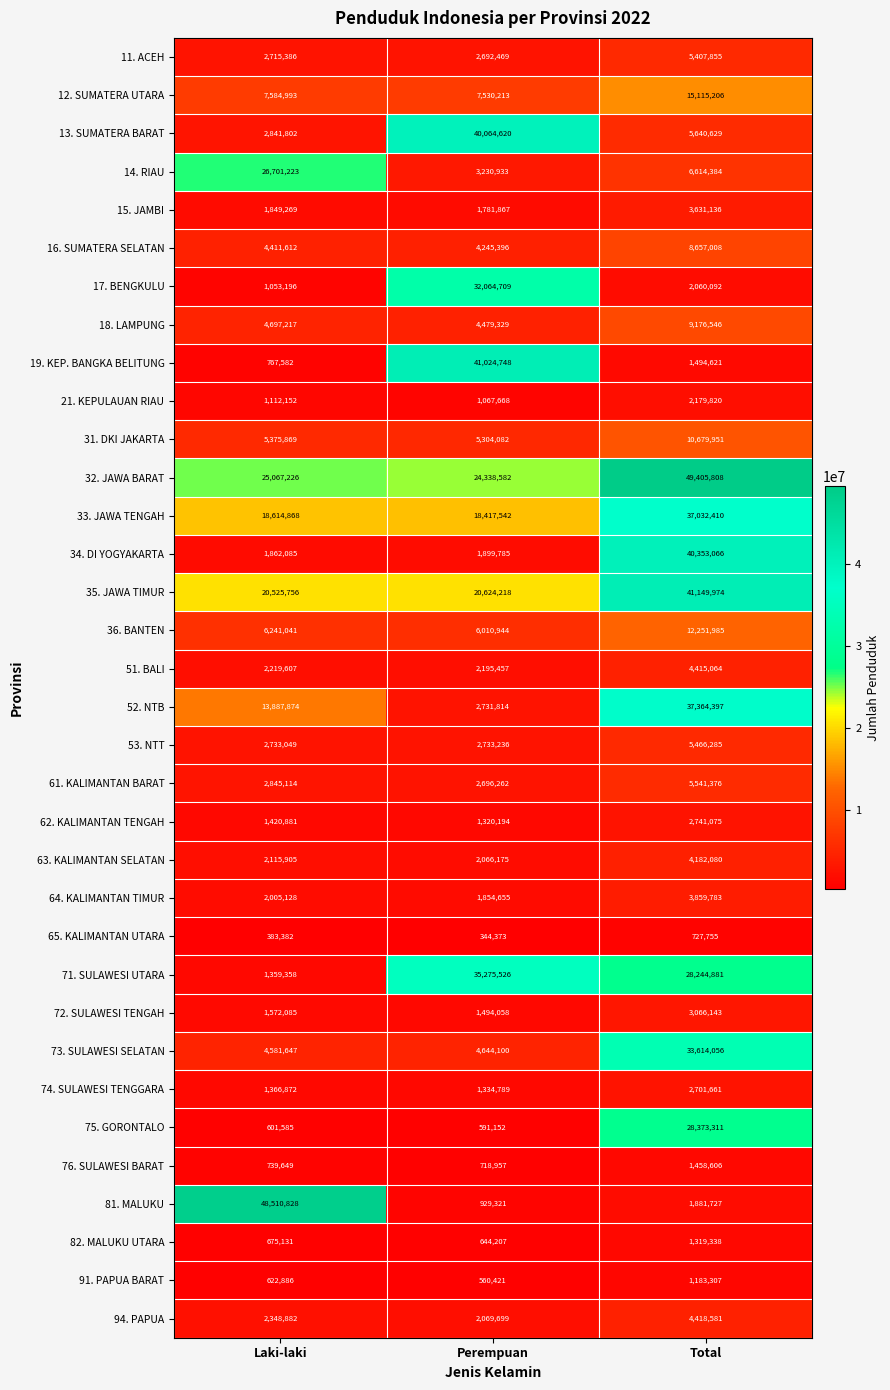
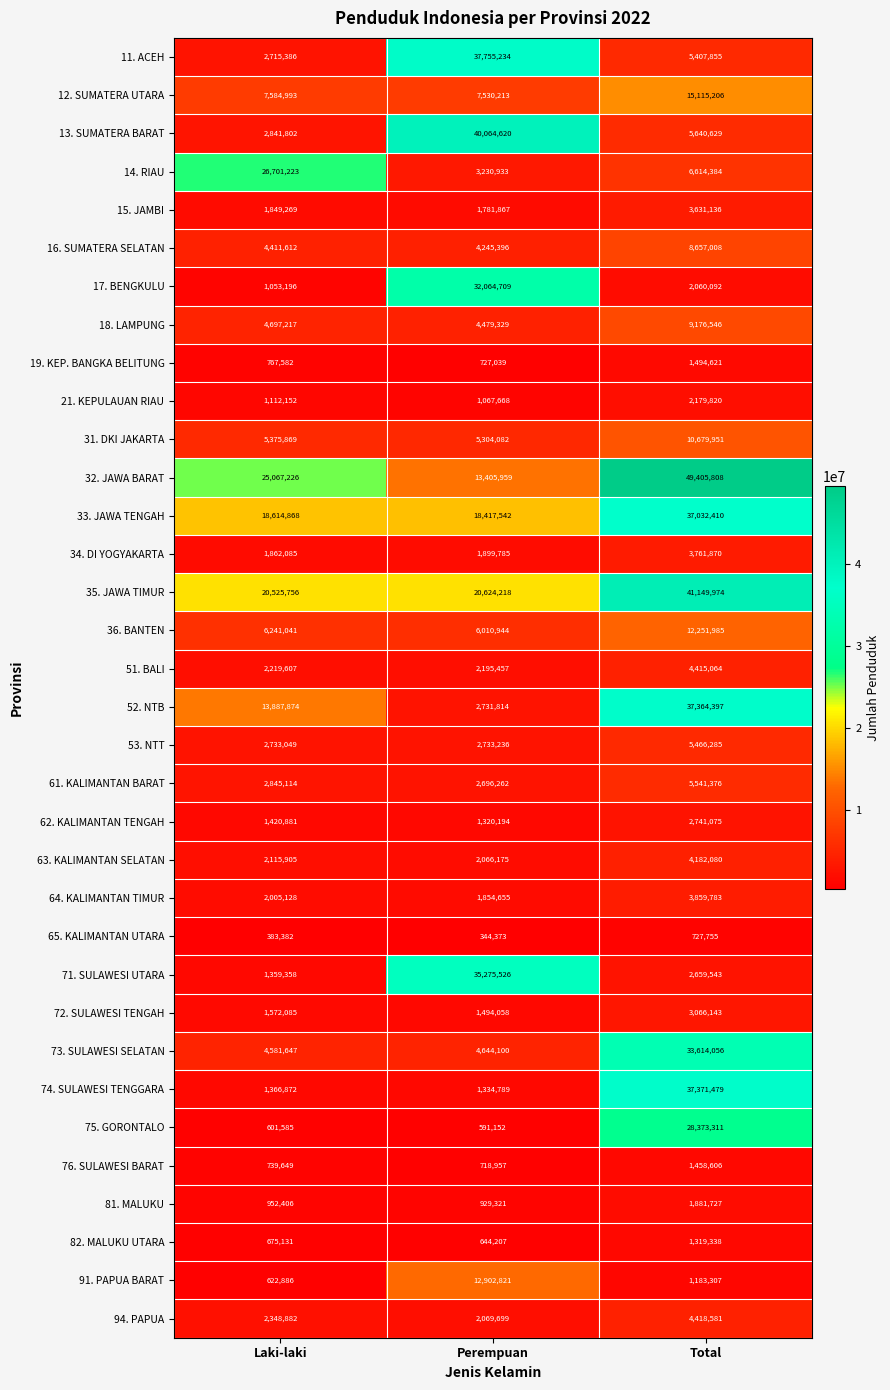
11. ACEH, Perempuan: 2,692,469 -> 37,755,234
19. KEP. BANGKA BELITUNG, Perempuan: 41,024,748 -> 727,039
32. JAWA BARAT, Perempuan: 24,338,582 -> 13,405,959
34. DI YOGYAKARTA, Total: 40,353,066 -> 3,761,870
71. SULAWESI UTARA, Total: 28,244,881 -> 2,659,543
74. SULAWESI TENGGARA, Total: 2,701,661 -> 37,371,479
81. MALUKU, Laki-laki: 48,510,828 -> 952,406
91. PAPUA BARAT, Perempuan: 560,421 -> 12,902,821
